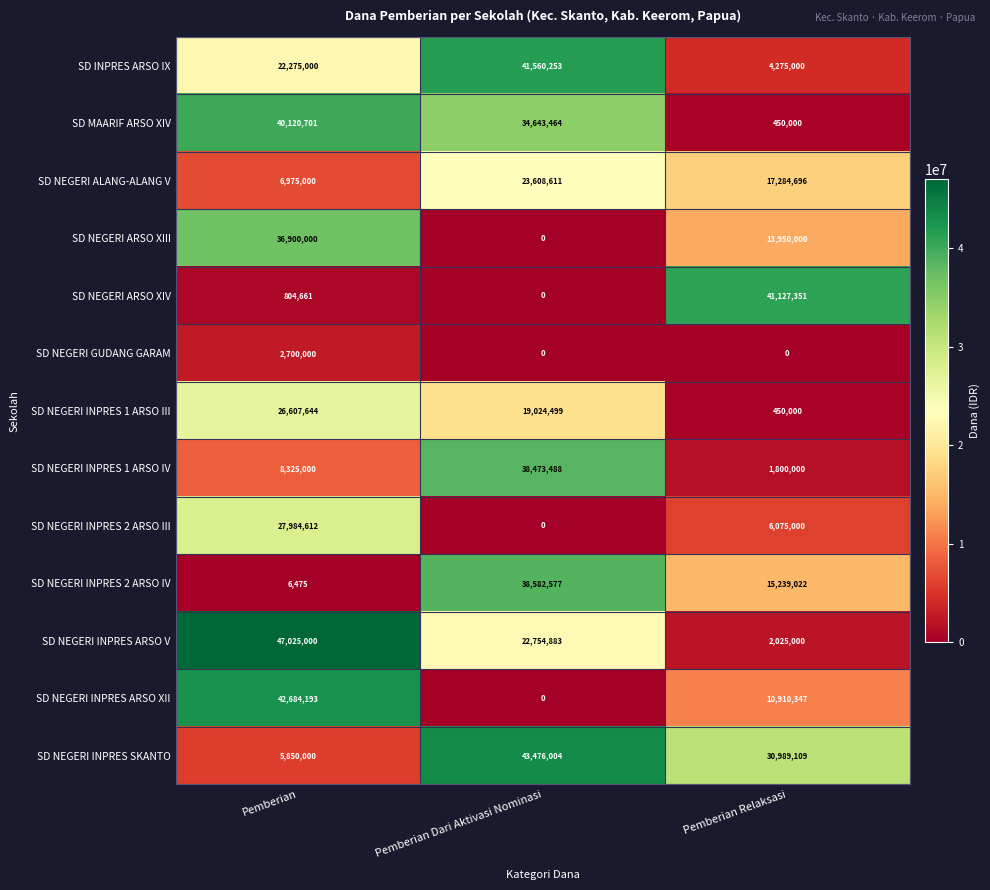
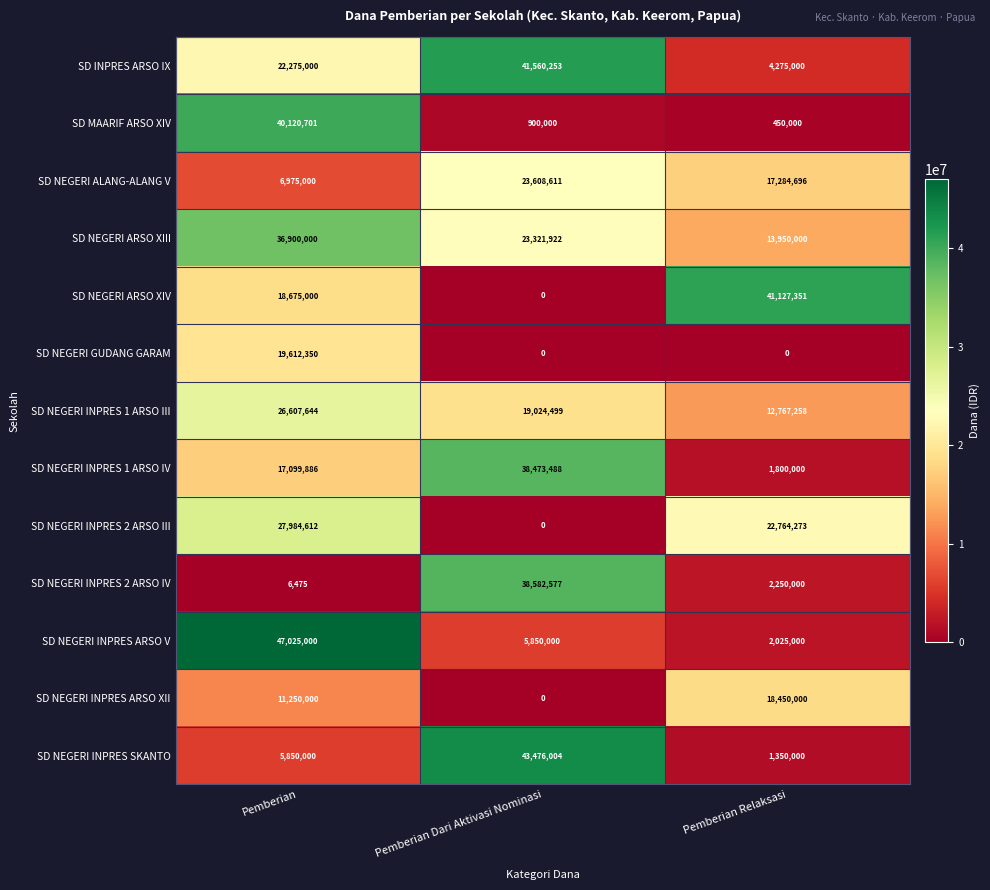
SD MAARIF ARSO XIV, Pemberian Dari Aktivasi Nominasi: 34,643,464 -> 900,000
SD NEGERI ARSO XIII, Pemberian Dari Aktivasi Nominasi: 0 -> 23,321,922
SD NEGERI ARSO XIV, Pemberian: 804,661 -> 18,675,000
SD NEGERI GUDANG GARAM, Pemberian: 2,700,000 -> 19,612,350
SD NEGERI INPRES 1 ARSO III, Pemberian Relaksasi: 450,000 -> 12,767,258
SD NEGERI INPRES 1 ARSO IV, Pemberian: 8,325,000 -> 17,099,886
SD NEGERI INPRES 2 ARSO III, Pemberian Relaksasi: 6,075,000 -> 22,764,273
SD NEGERI INPRES 2 ARSO IV, Pemberian Relaksasi: 15,239,022 -> 2,250,000
SD NEGERI INPRES ARSO V, Pemberian Dari Aktivasi Nominasi: 22,754,883 -> 5,850,000
SD NEGERI INPRES ARSO XII, Pemberian: 42,684,193 -> 11,250,000
SD NEGERI INPRES ARSO XII, Pemberian Relaksasi: 10,910,347 -> 18,450,000
SD NEGERI INPRES SKANTO, Pemberian Relaksasi: 30,989,109 -> 1,350,000
